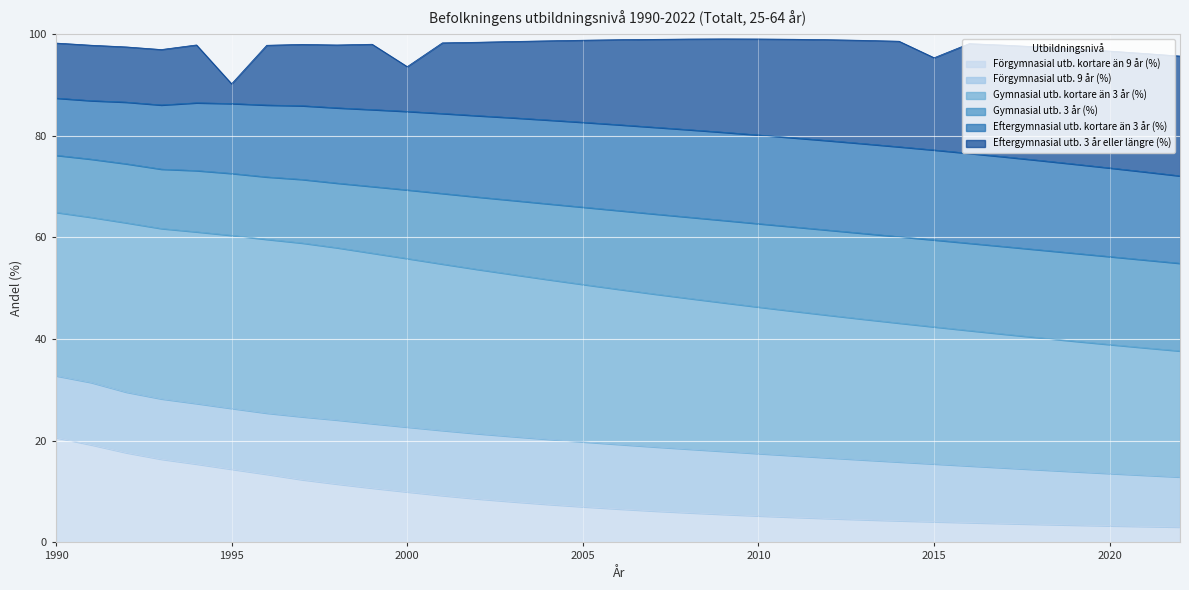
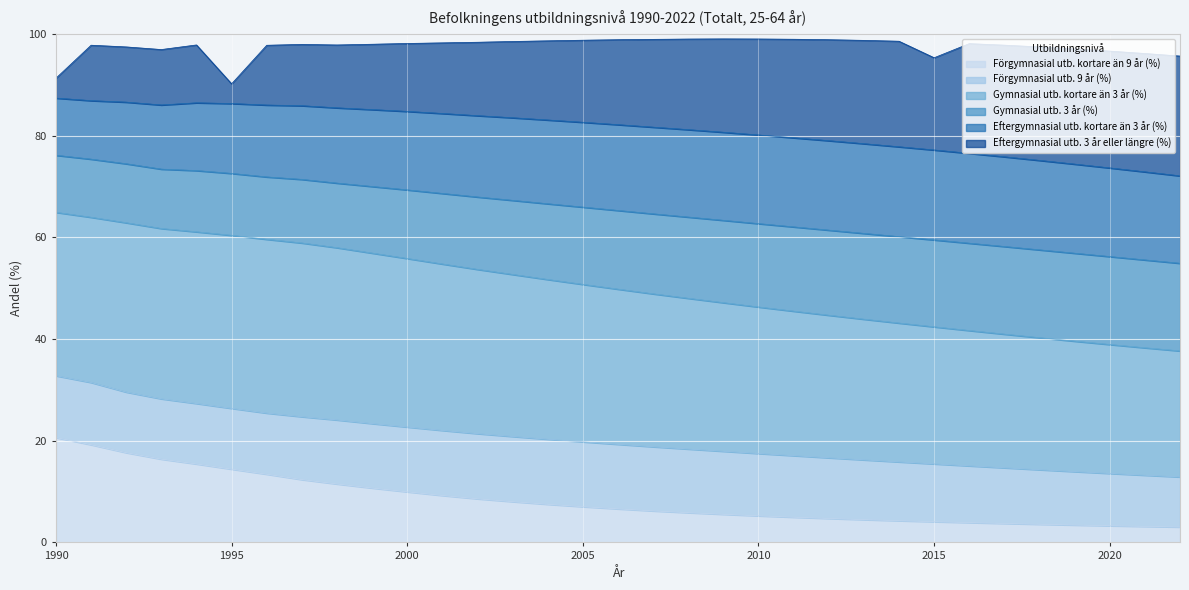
Eftergymnasial utb. 3 år eller längre (%), 1990: 11 -> 4
Eftergymnasial utb. 3 år eller längre (%), 2000: 9 -> 13
